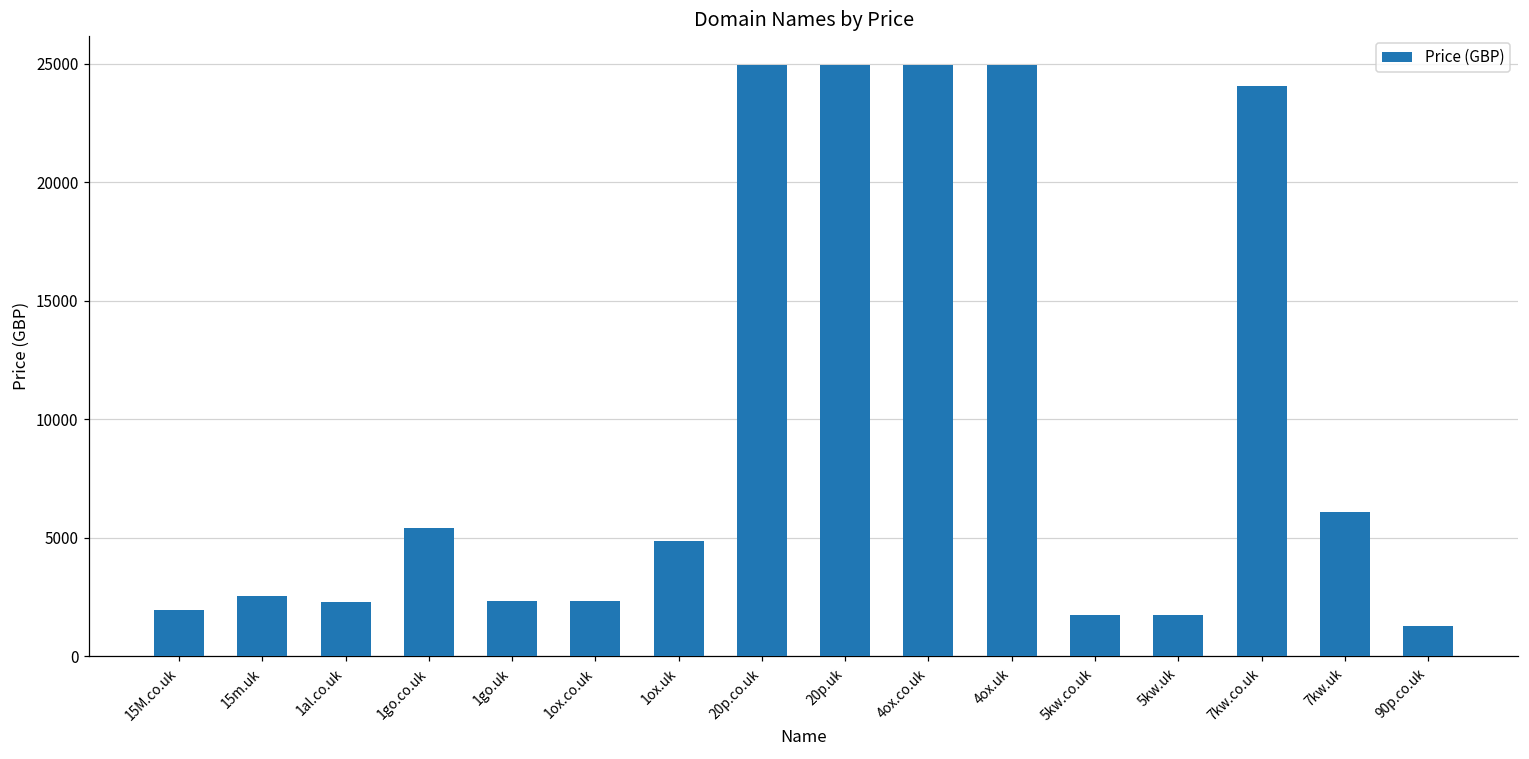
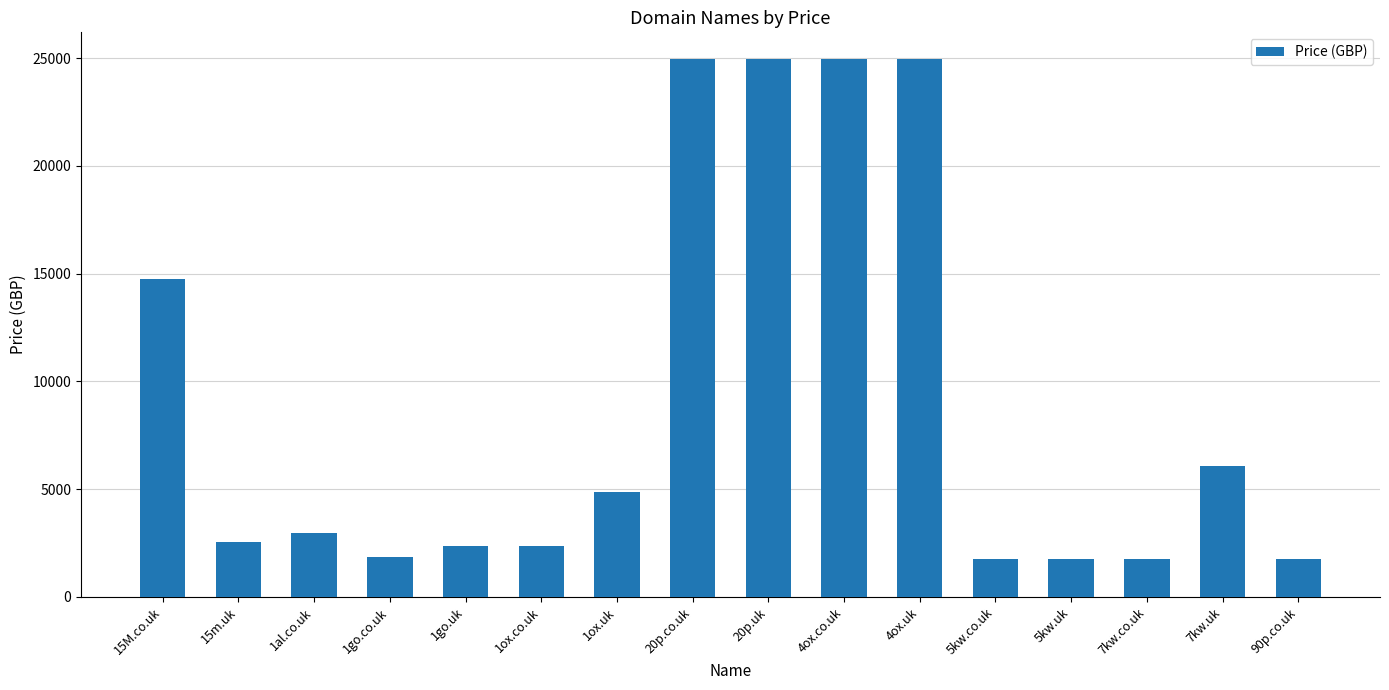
15M.co.uk: 2000 -> 14700
1al.co.uk: 2300 -> 3000
1go.co.uk: 5400 -> 1900
7kw.co.uk: 24100 -> 1800
90p.co.uk: 1300 -> 1800
